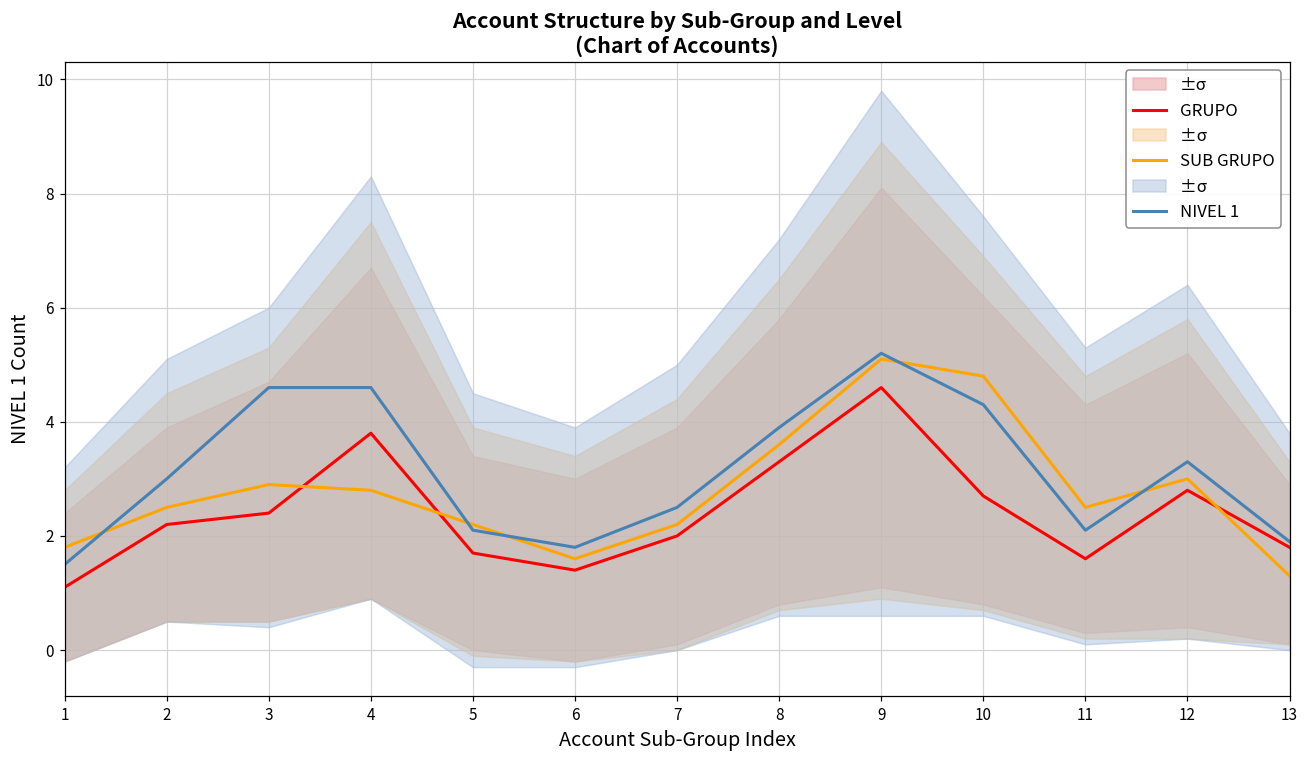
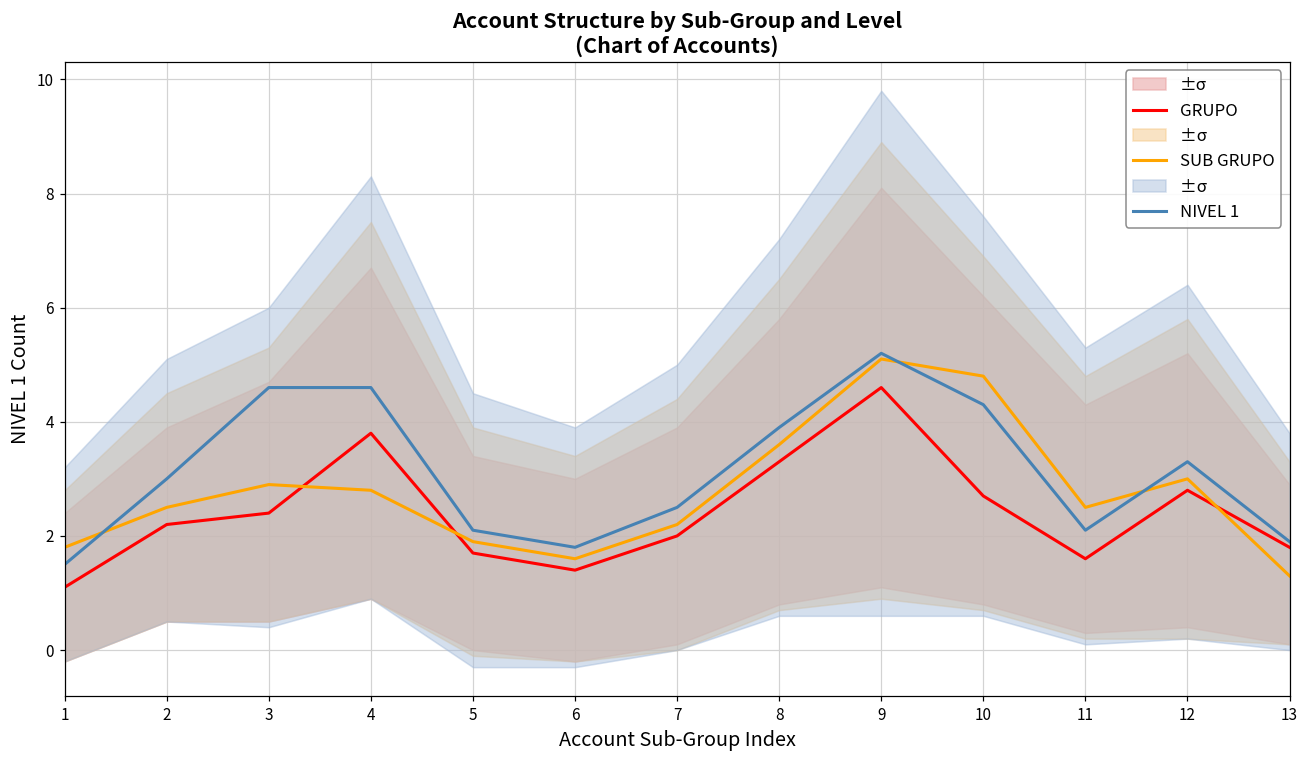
SUB GRUPO, 5: 2.2 -> 1.9
